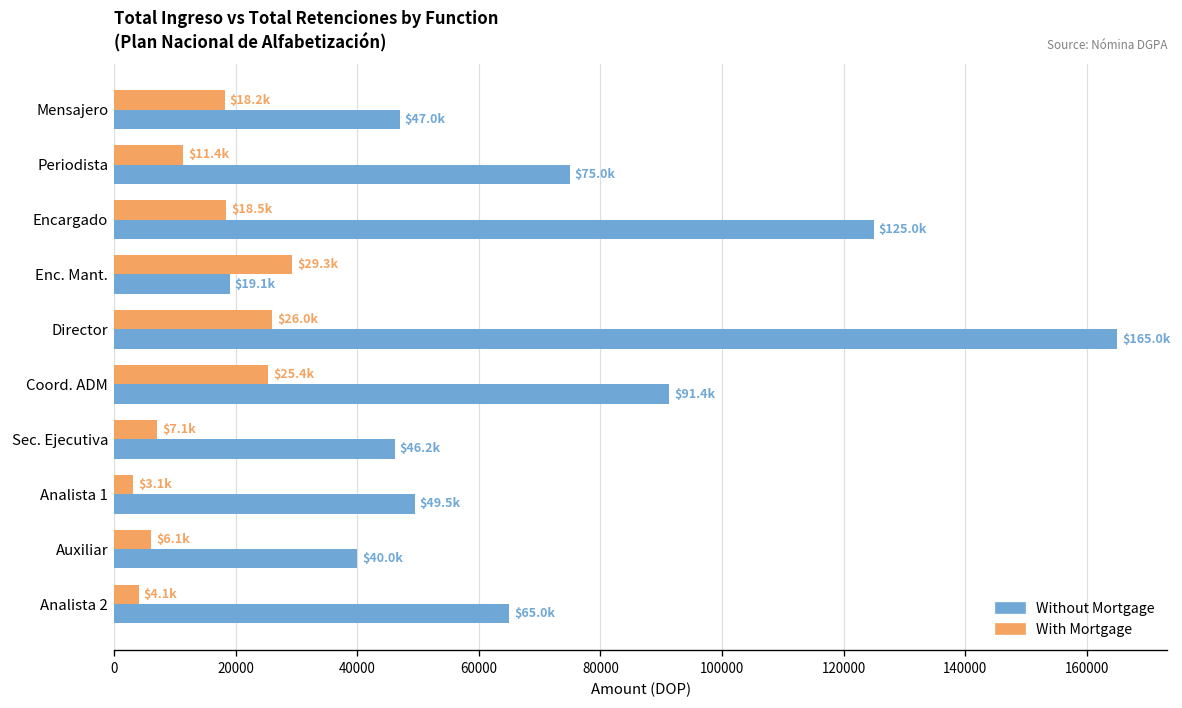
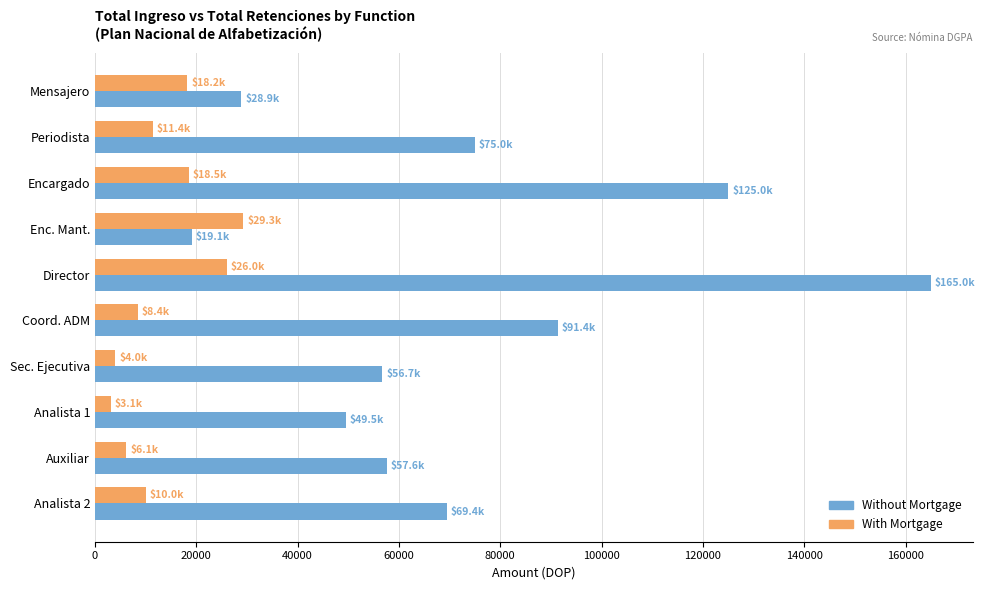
Without Mortgage, Mensajero: $47.0k -> $28.9k
With Mortgage, Coord. ADM: $25.4k -> $8.4k
With Mortgage, Sec. Ejecutiva: $7.1k -> $4.0k
Without Mortgage, Sec. Ejecutiva: $46.2k -> $56.7k
Without Mortgage, Auxiliar: $40.0k -> $57.6k
With Mortgage, Analista 2: $4.1k -> $10.0k
Without Mortgage, Analista 2: $65.0k -> $69.4k
